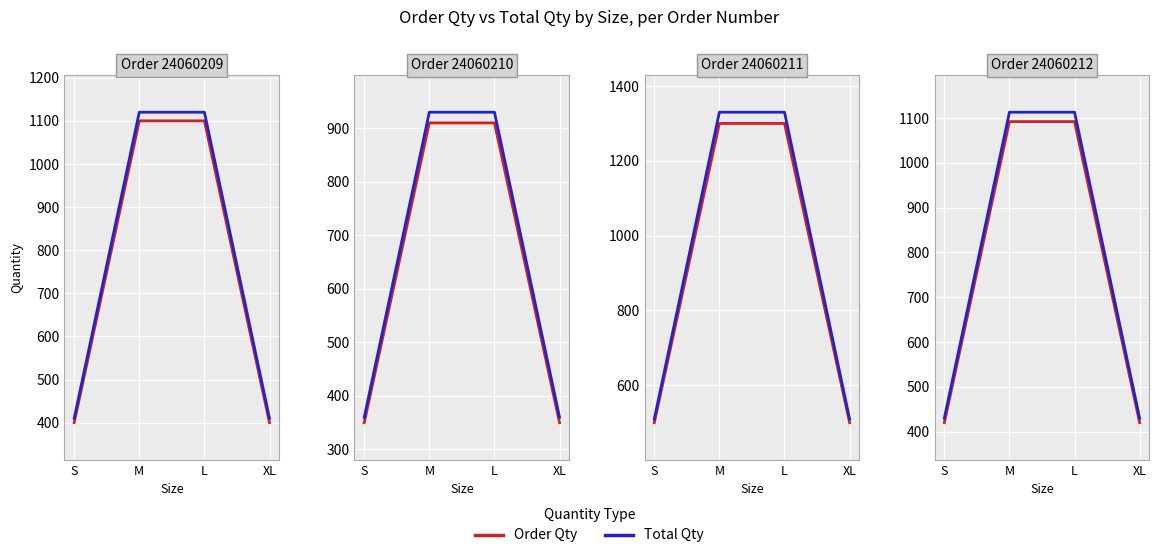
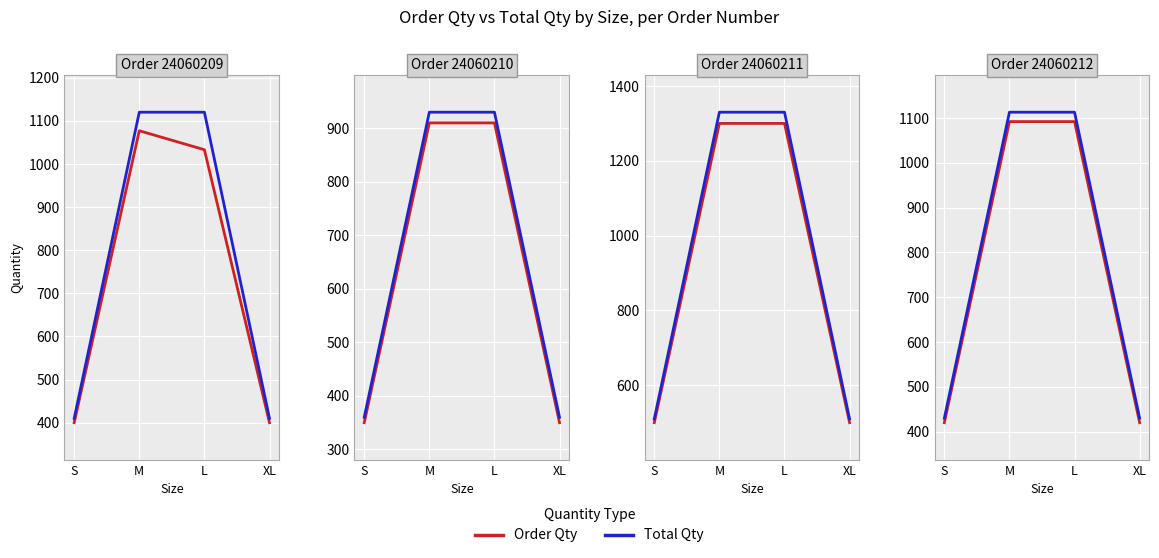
Order 24060209, Order Qty, M: 1100 -> 1080
Order 24060209, Order Qty, L: 1100 -> 1030
